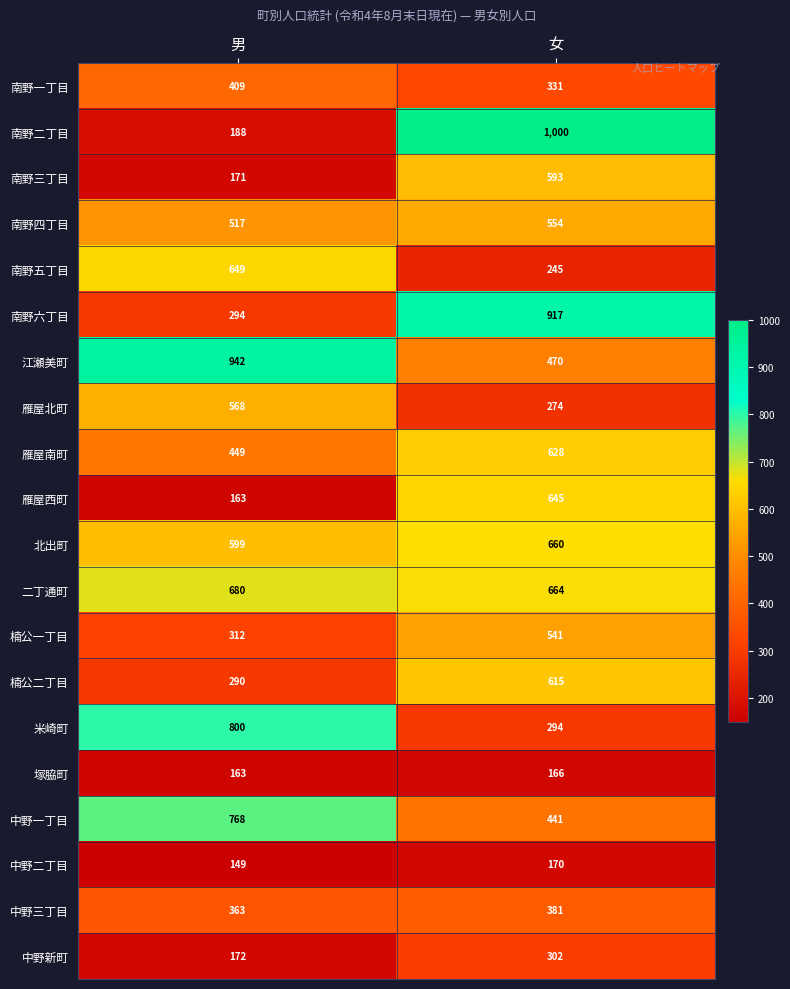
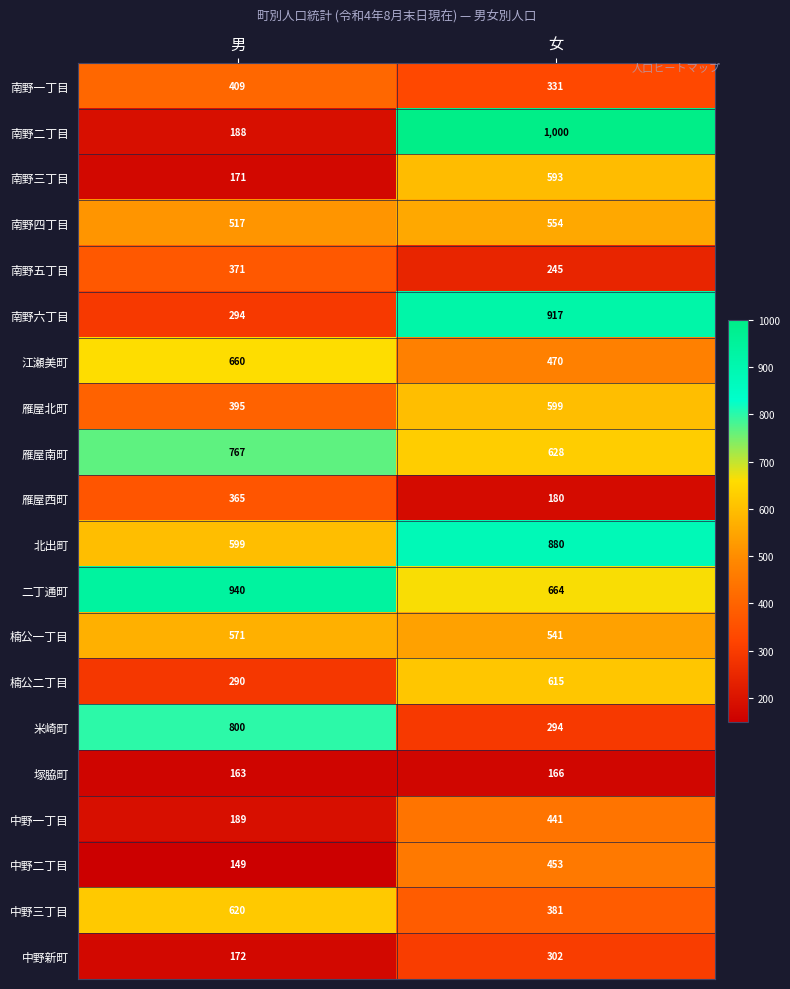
南野五丁目, 男: 649 -> 371
江瀬美町, 男: 942 -> 660
雁屋北町, 男: 568 -> 395
雁屋北町, 女: 274 -> 599
雁屋南町, 男: 449 -> 767
雁屋西町, 男: 163 -> 365
雁屋西町, 女: 645 -> 180
北出町, 女: 660 -> 880
二丁通町, 男: 680 -> 940
楠公一丁目, 男: 312 -> 571
中野一丁目, 男: 768 -> 189
中野二丁目, 女: 170 -> 453
中野三丁目, 男: 363 -> 620
